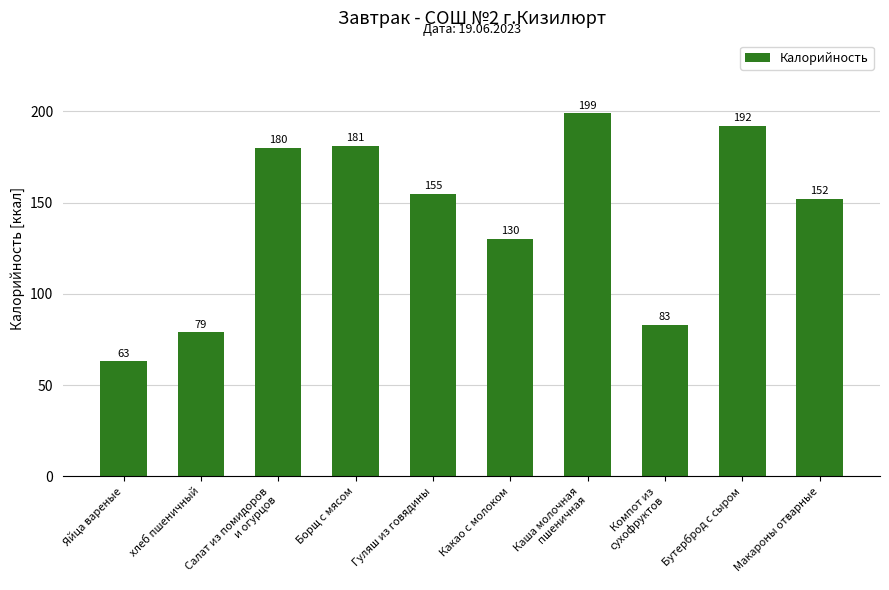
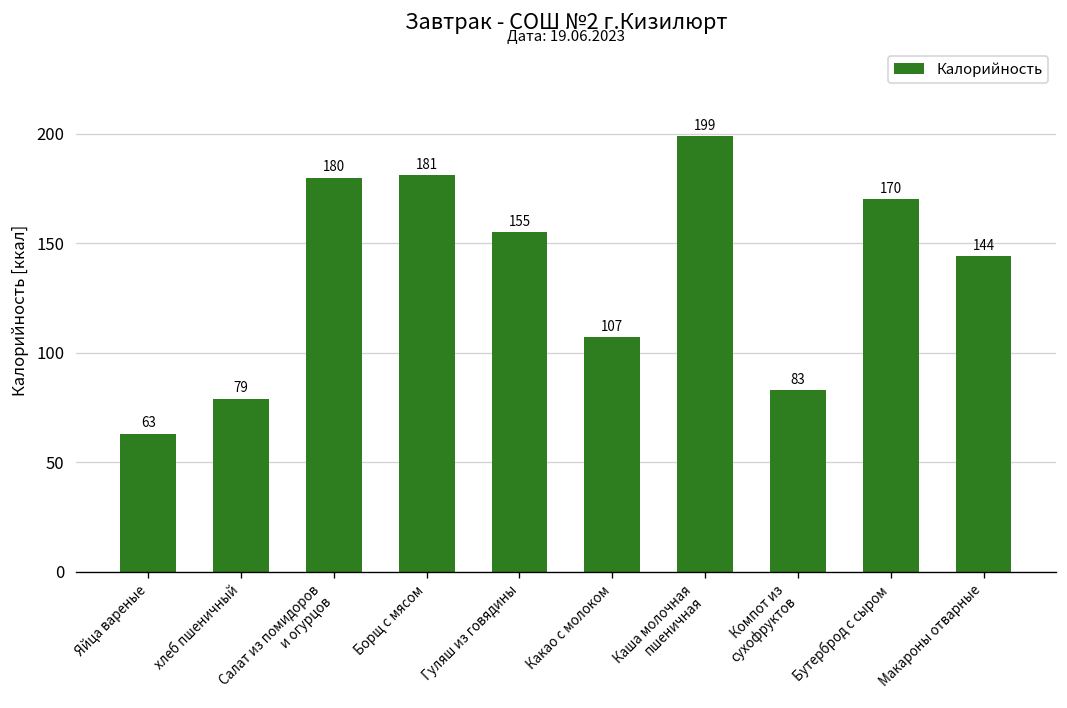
Какао с молоком: 130 -> 107
Бутерброд с сыром: 192 -> 170
Макароны отварные: 152 -> 144
